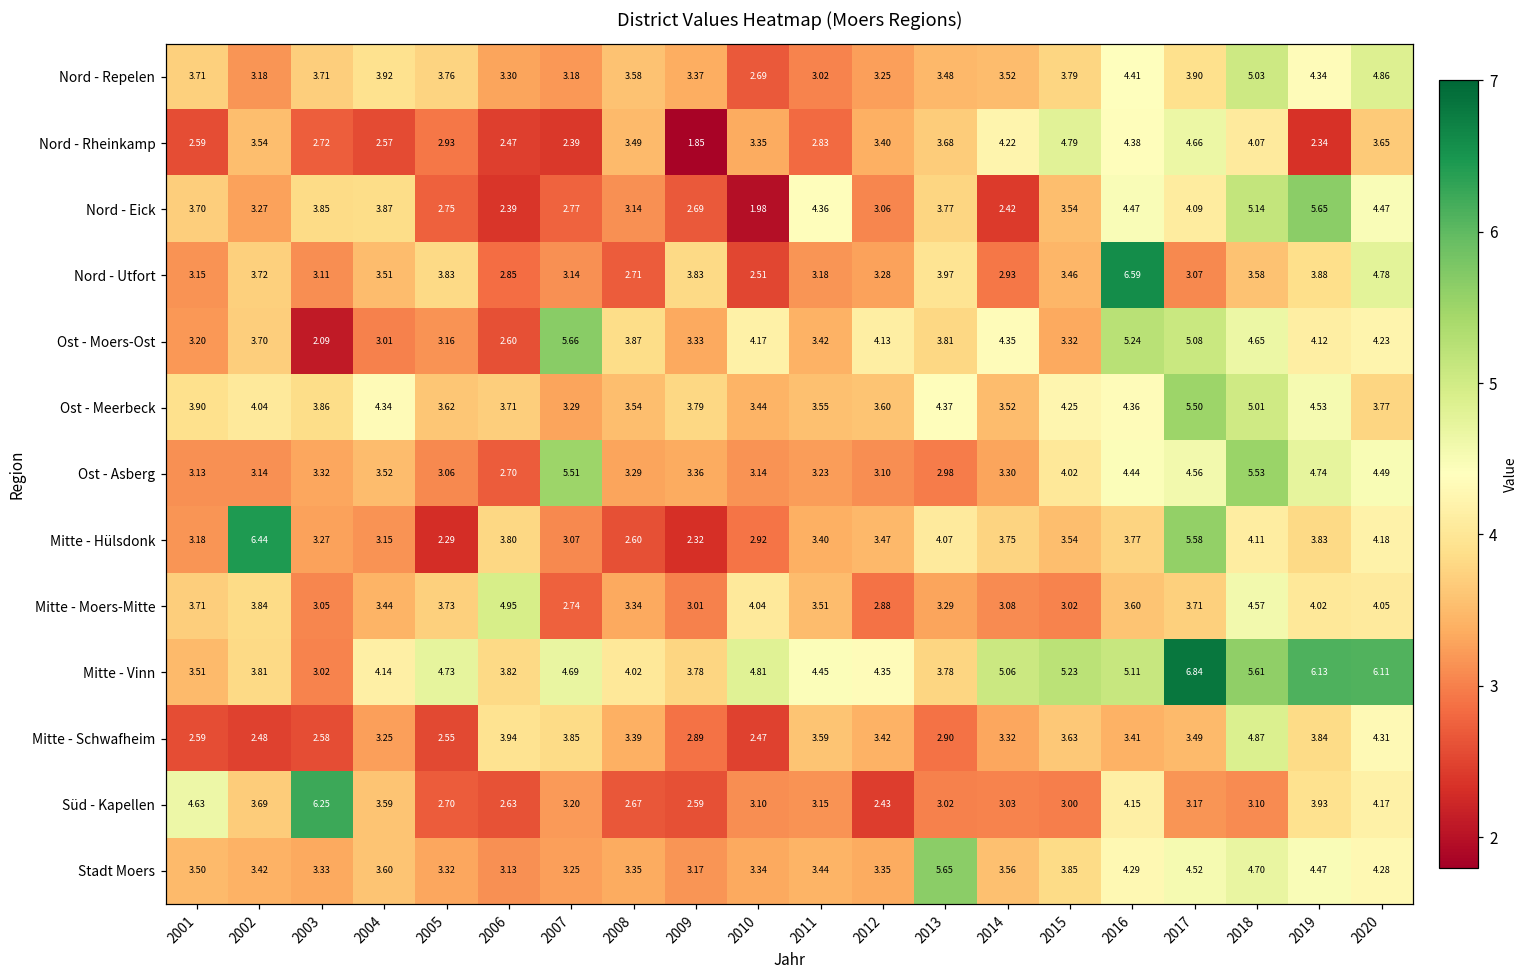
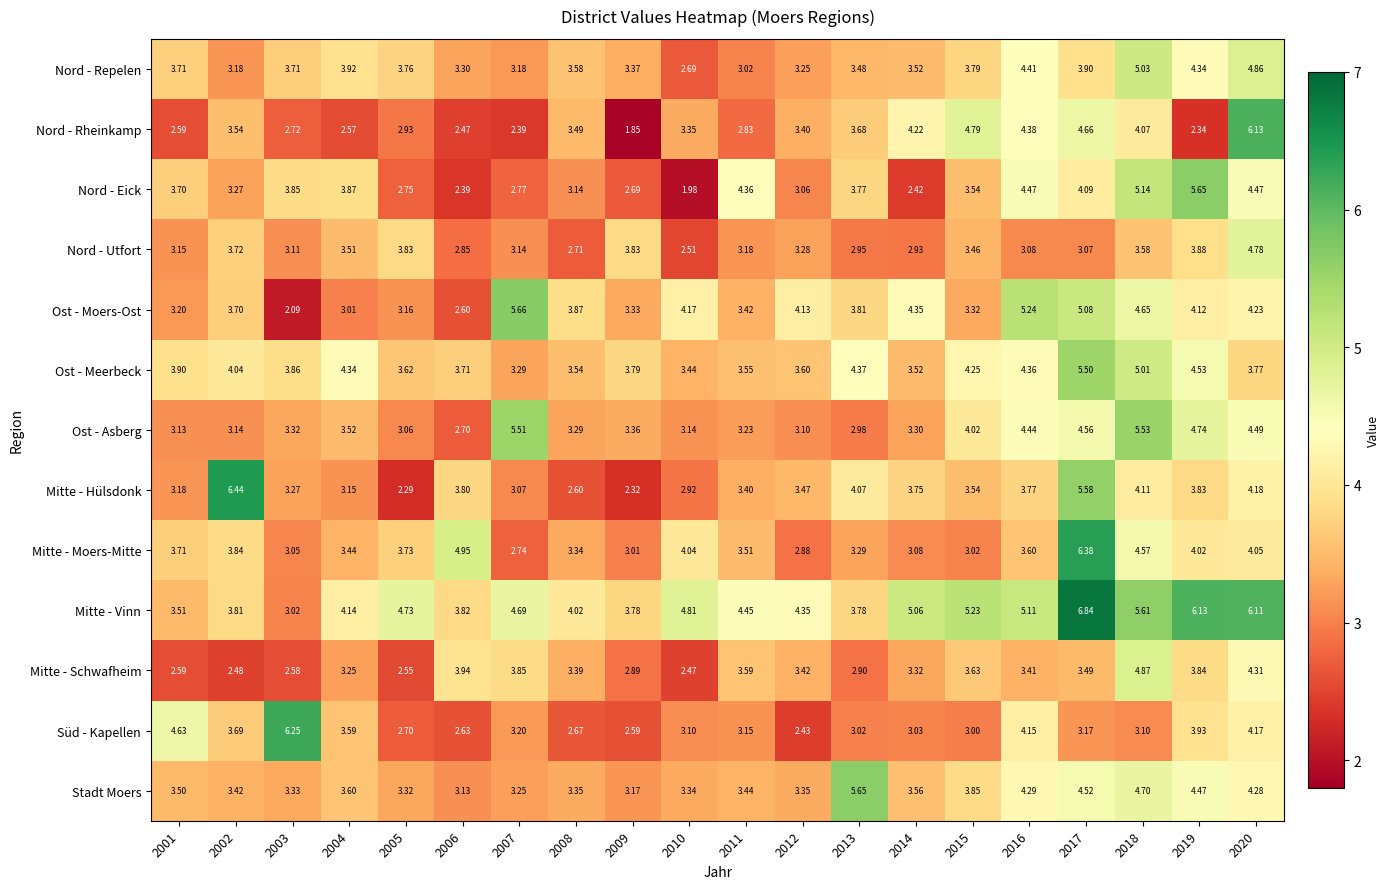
Nord - Rheinkamp, 2020: 3.65 -> 6.13
Nord - Utfort, 2013: 3.97 -> 2.95
Nord - Utfort, 2016: 6.59 -> 3.08
Mitte - Moers-Mitte, 2017: 3.71 -> 6.38
